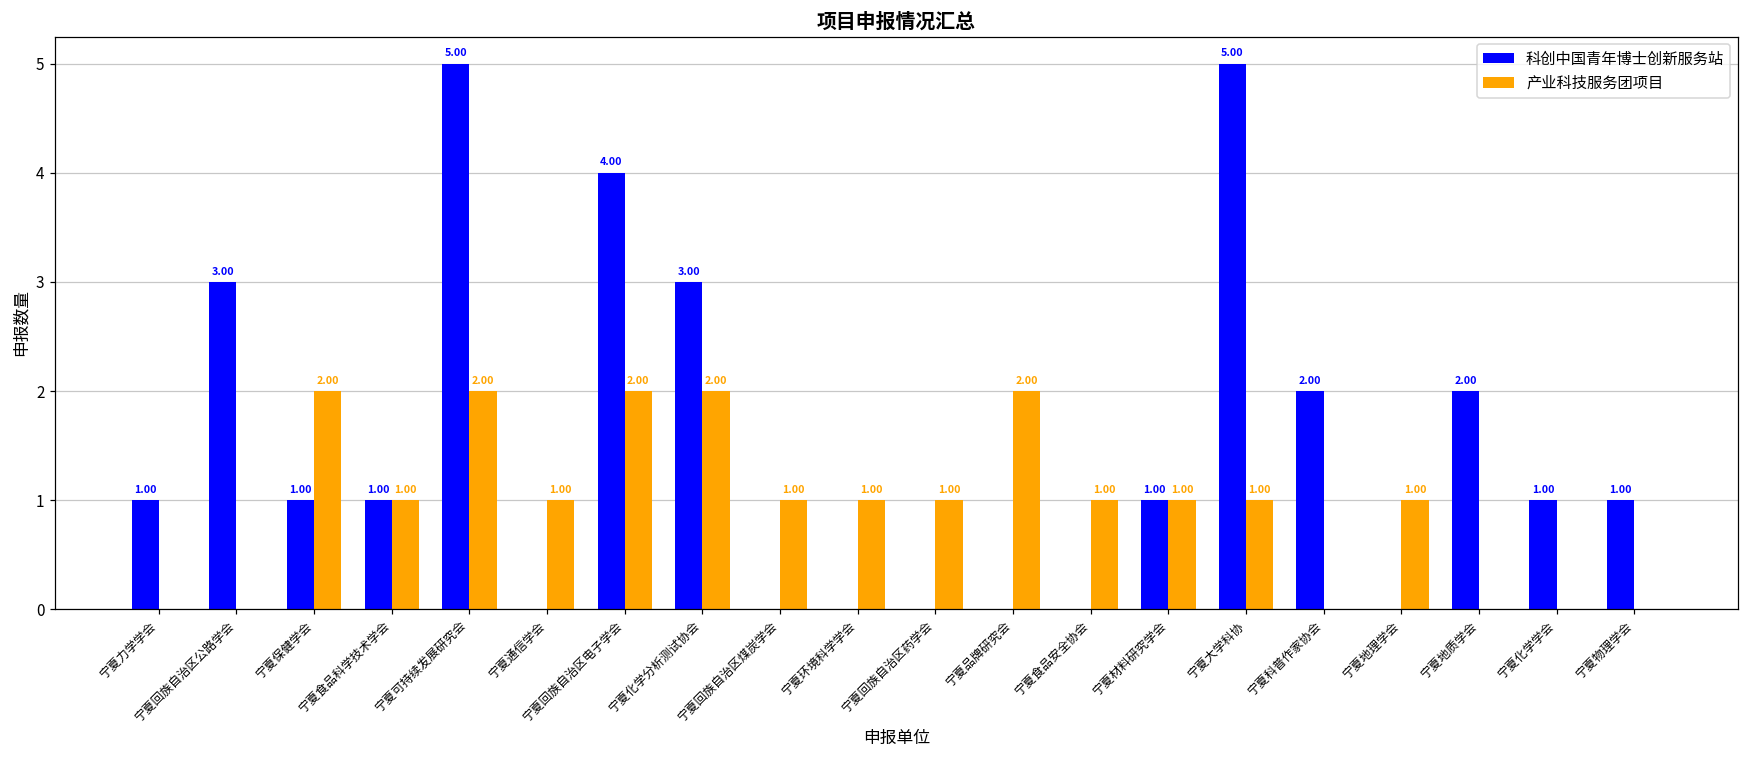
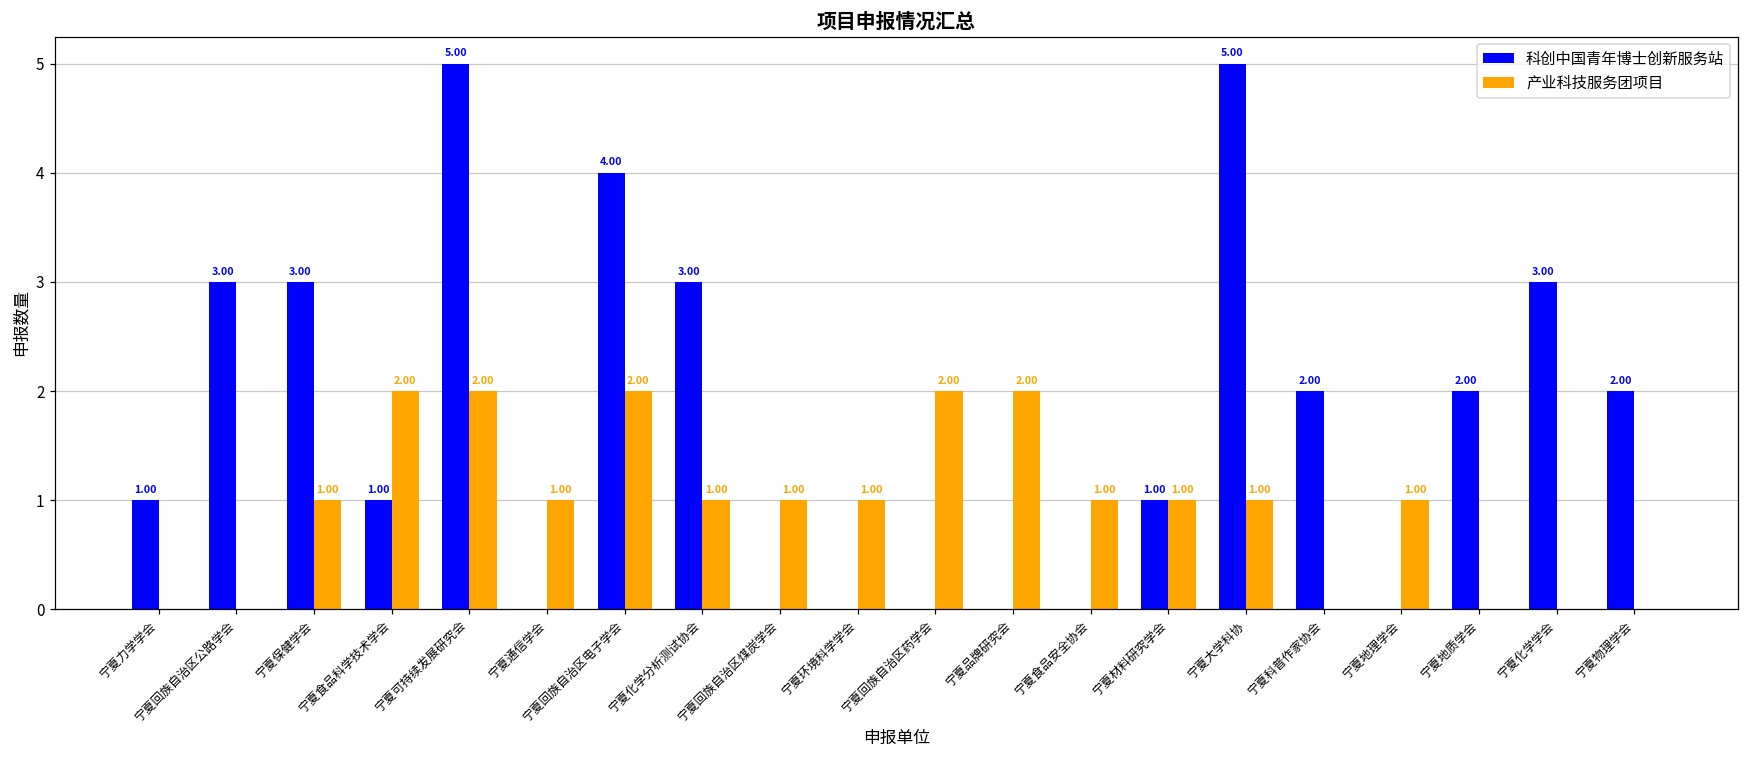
科创中国青年博士创新服务站, 宁夏保健学会: 1.00 -> 3.00
产业科技服务团项目, 宁夏保健学会: 2.00 -> 1.00
产业科技服务团项目, 宁夏食品科学技术学会: 1.00 -> 2.00
产业科技服务团项目, 宁夏化学分析测试协会: 2.00 -> 1.00
产业科技服务团项目, 宁夏回族自治区药学会: 1.00 -> 2.00
科创中国青年博士创新服务站, 宁夏化学学会: 1.00 -> 3.00
科创中国青年博士创新服务站, 宁夏物理学会: 1.00 -> 2.00
